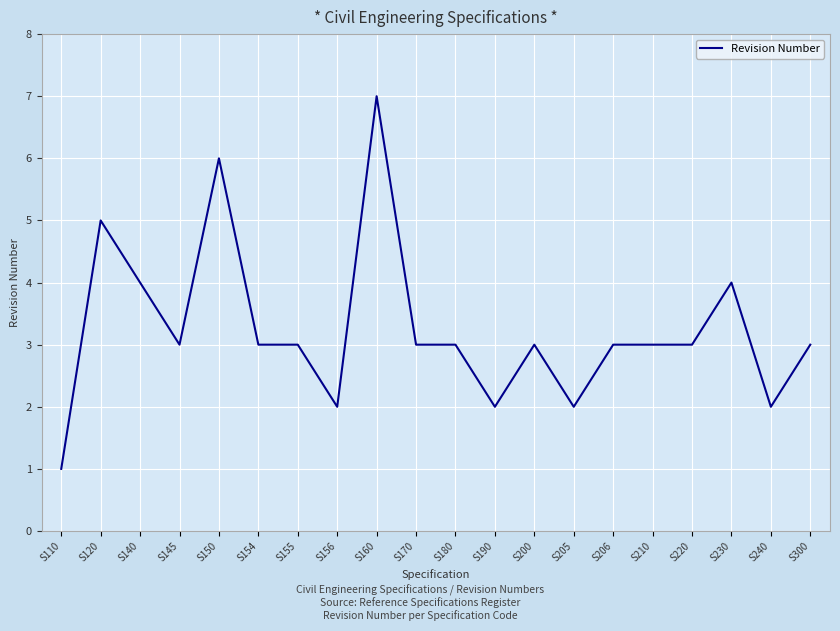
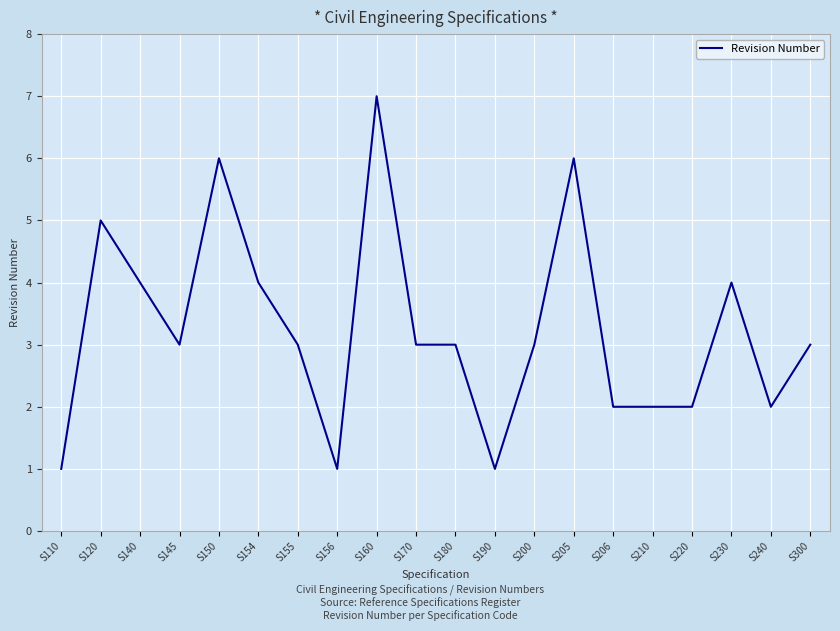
S154: 3 -> 4
S156: 2 -> 1
S190: 2 -> 1
S205: 2 -> 6
S206: 3 -> 2
S210: 3 -> 2
S220: 3 -> 2
